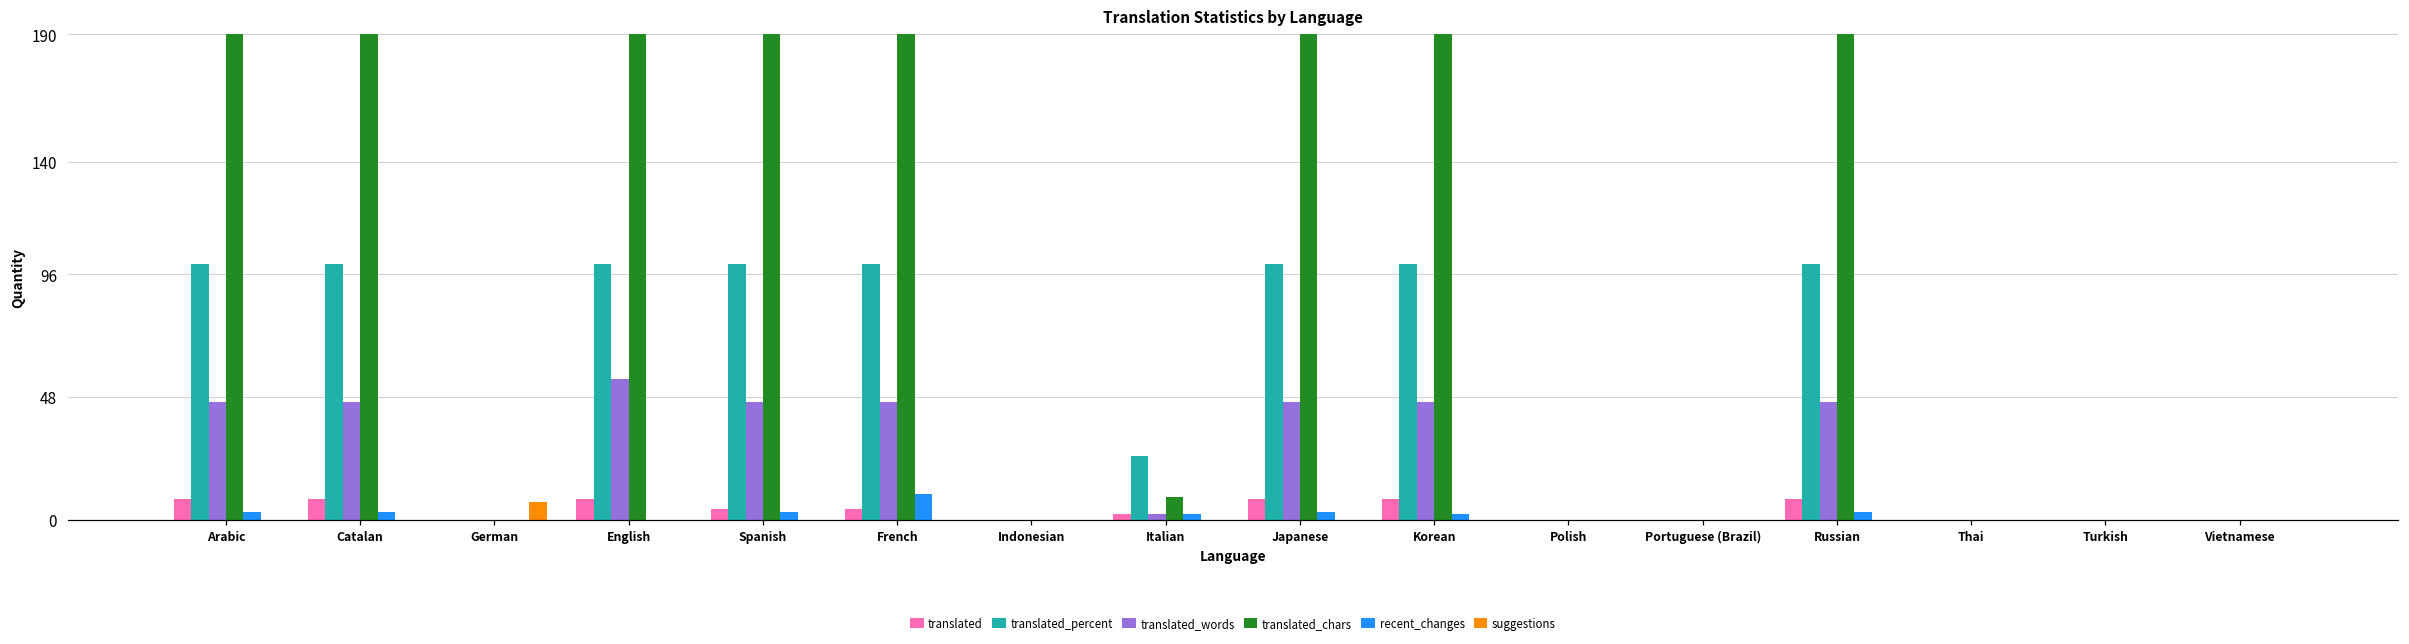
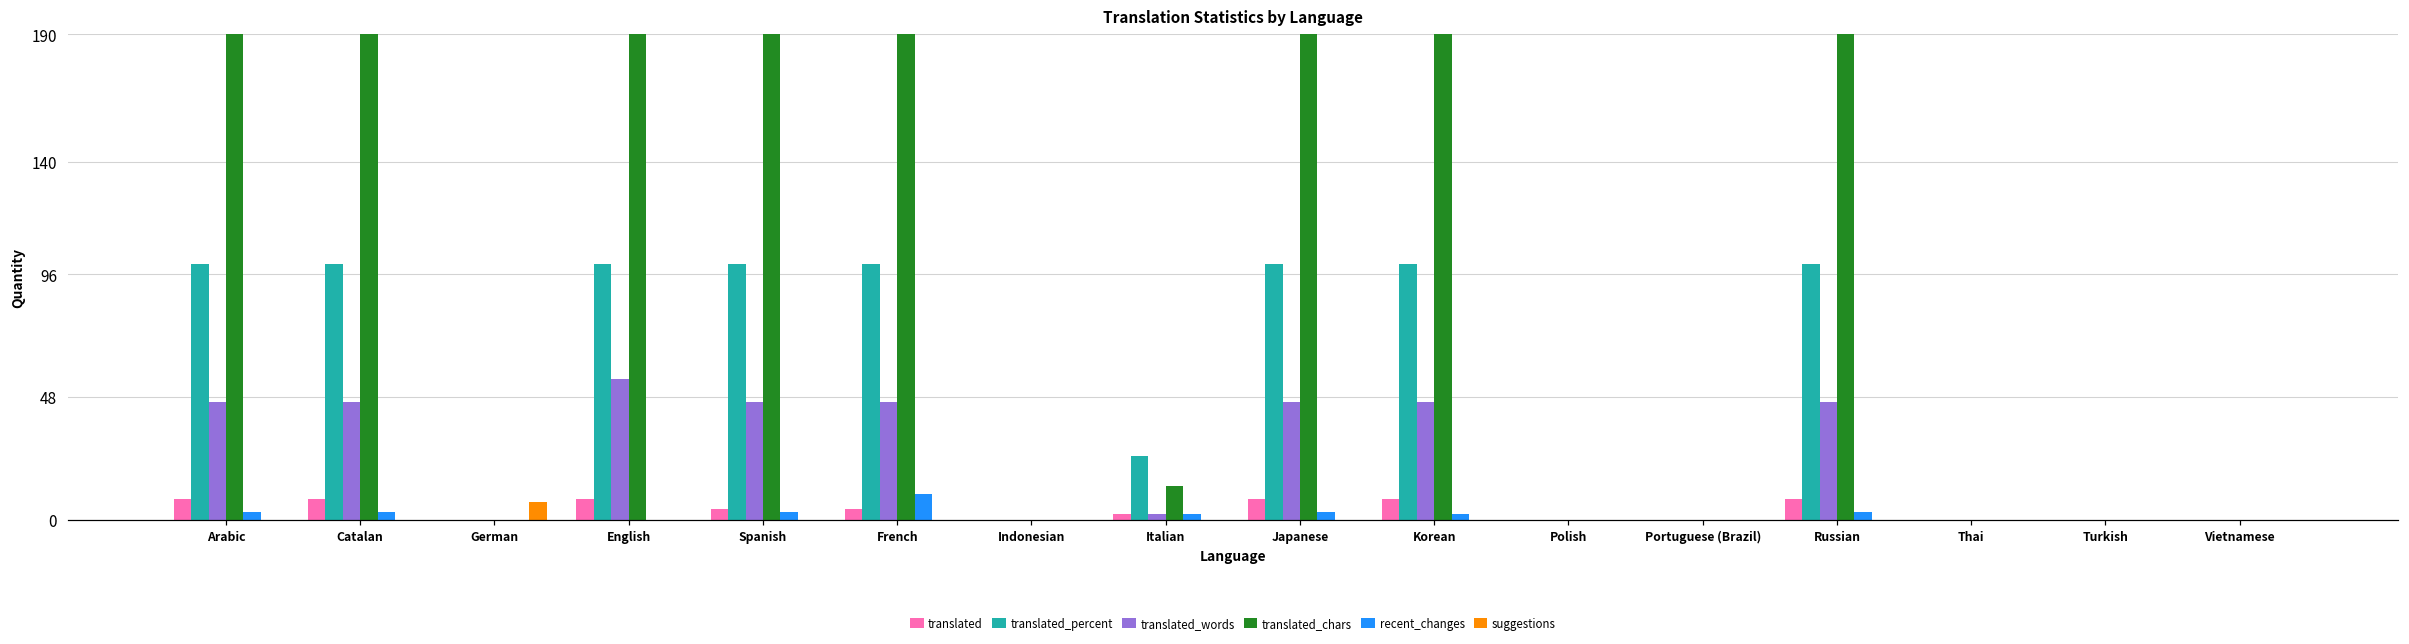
translated_chars, Italian: 9 -> 13
